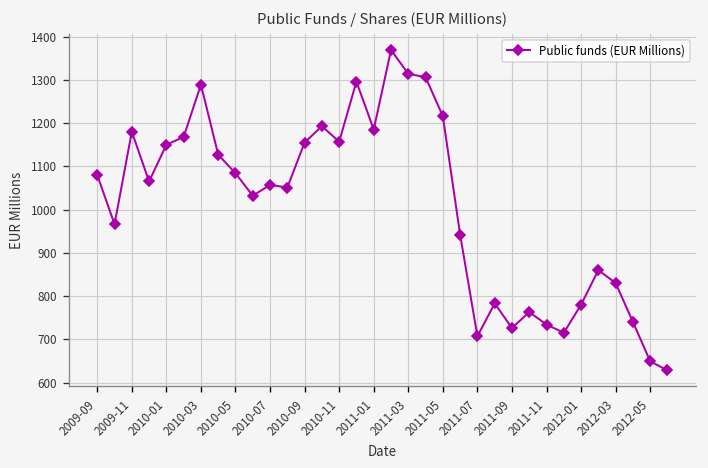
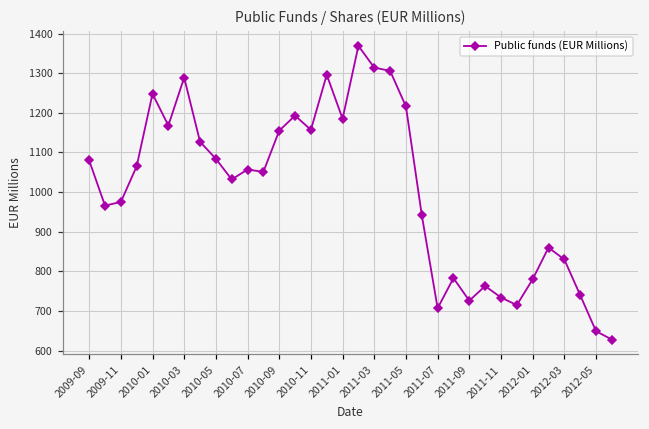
2009-11: 1180 -> 980
2010-01: 1150 -> 1250
